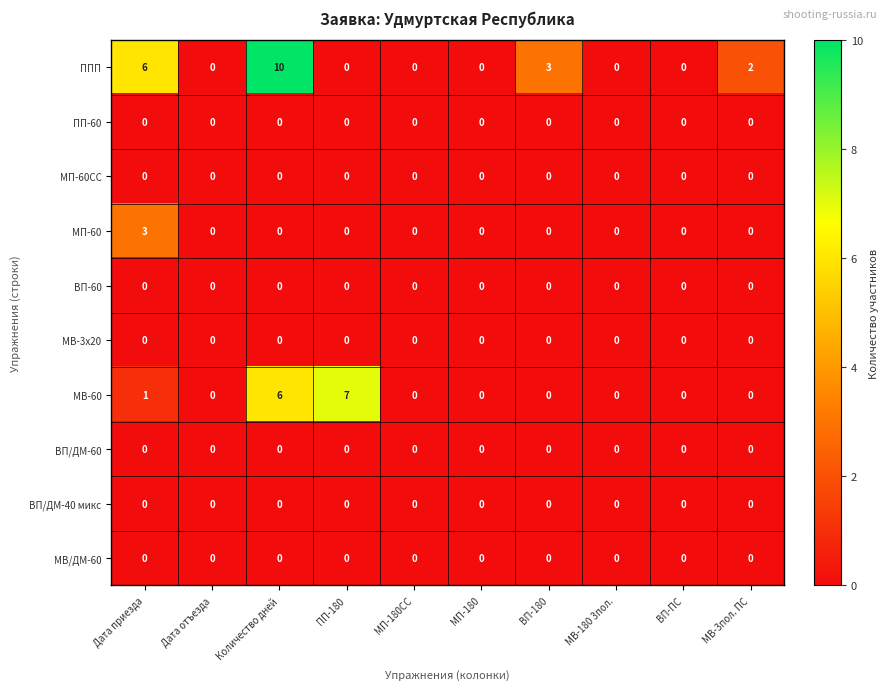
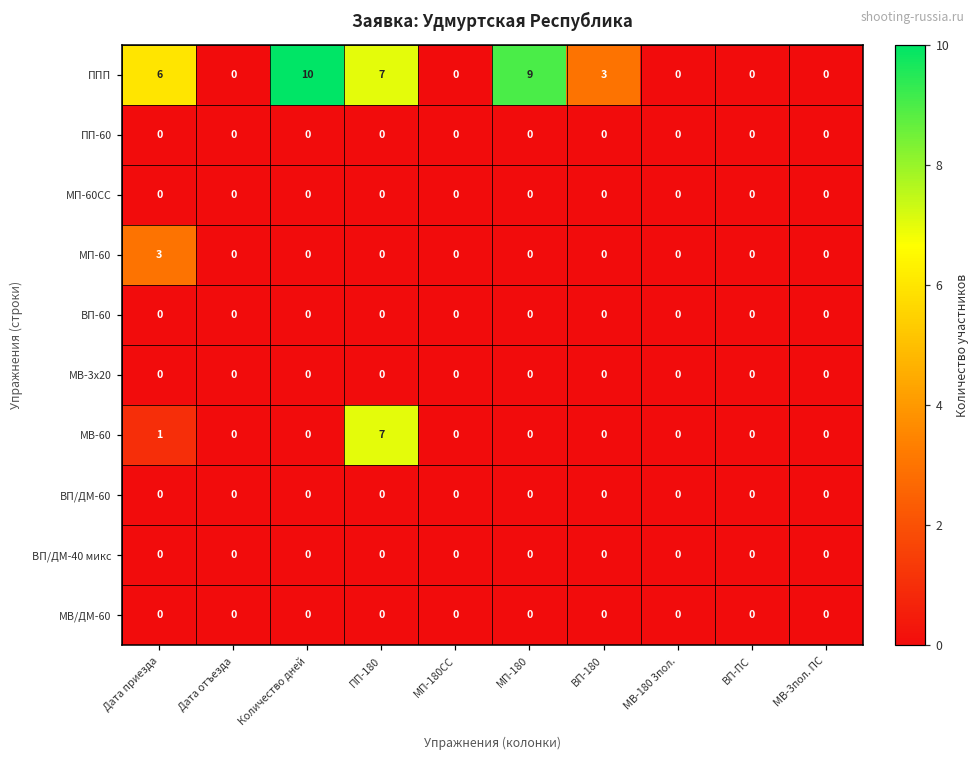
ППП, ПП-180: 0 -> 7
ППП, МП-180: 0 -> 9
ППП, МВ-3пол. ПС: 2 -> 0
МВ-60, Количество дней: 6 -> 0
